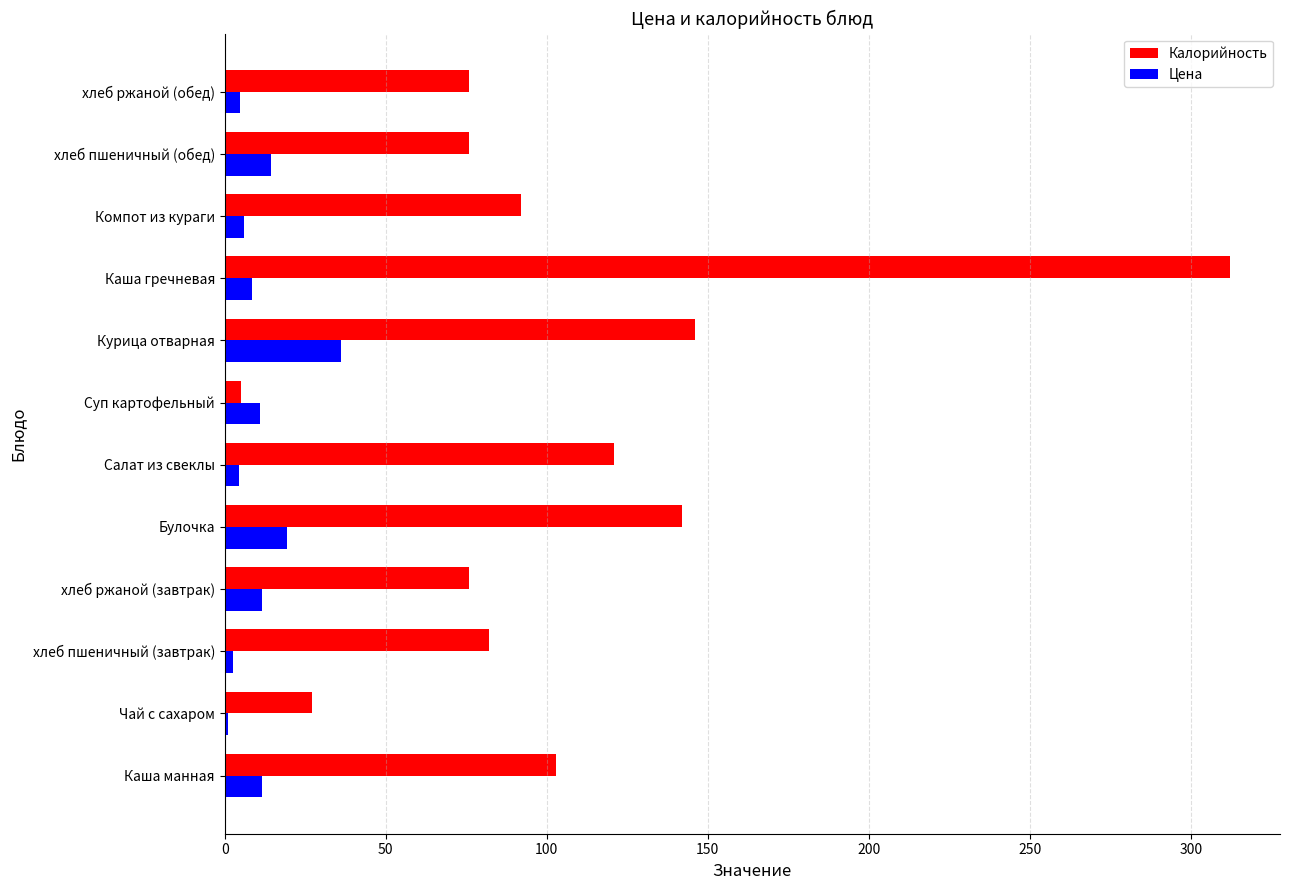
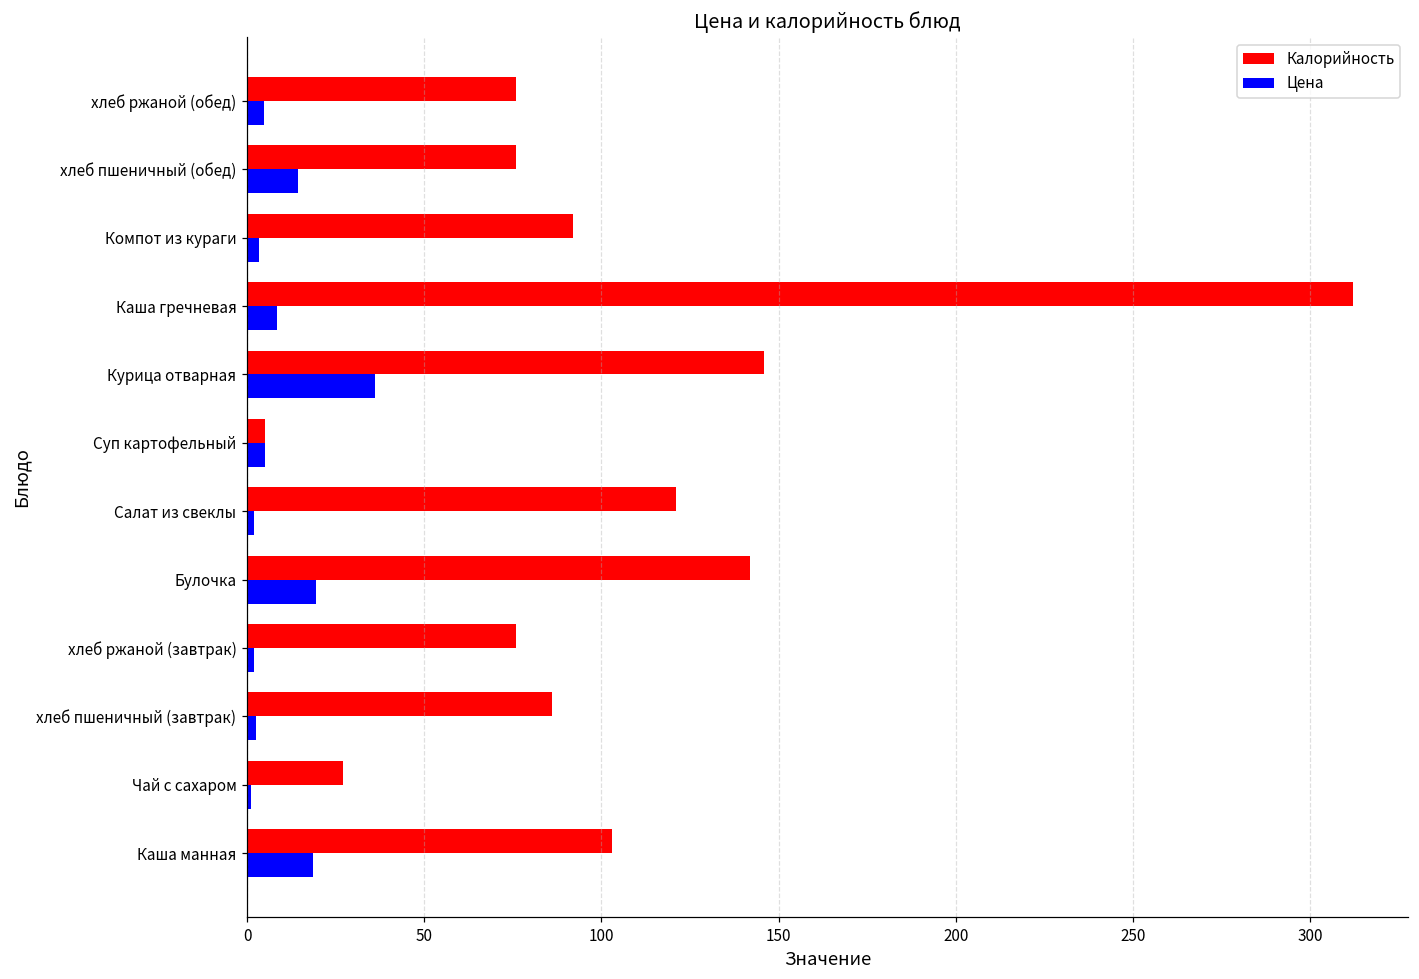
Цена, Компот из кураги: 6 -> 3
Цена, Суп картофельный: 11 -> 5
Цена, Салат из свеклы: 5 -> 2
Цена, хлеб ржаной (завтрак): 12 -> 2
Калорийность, хлеб пшеничный (завтрак): 82 -> 86
Цена, Каша манная: 12 -> 19
